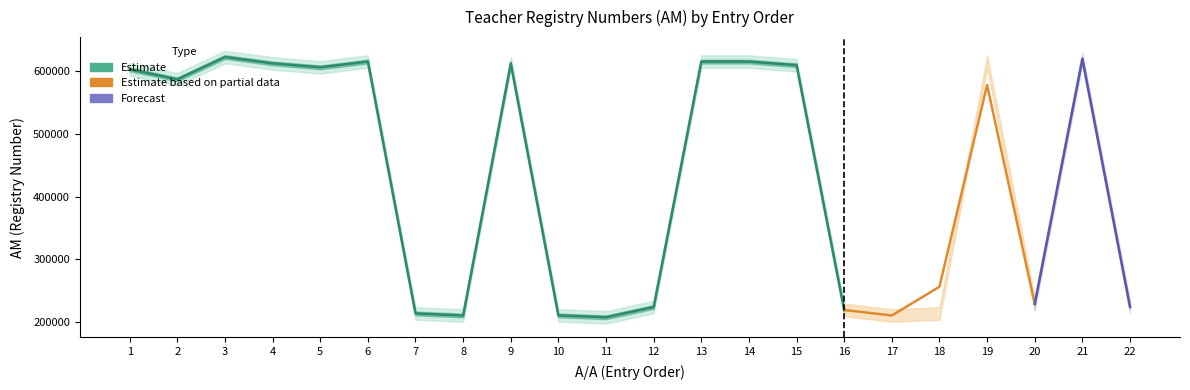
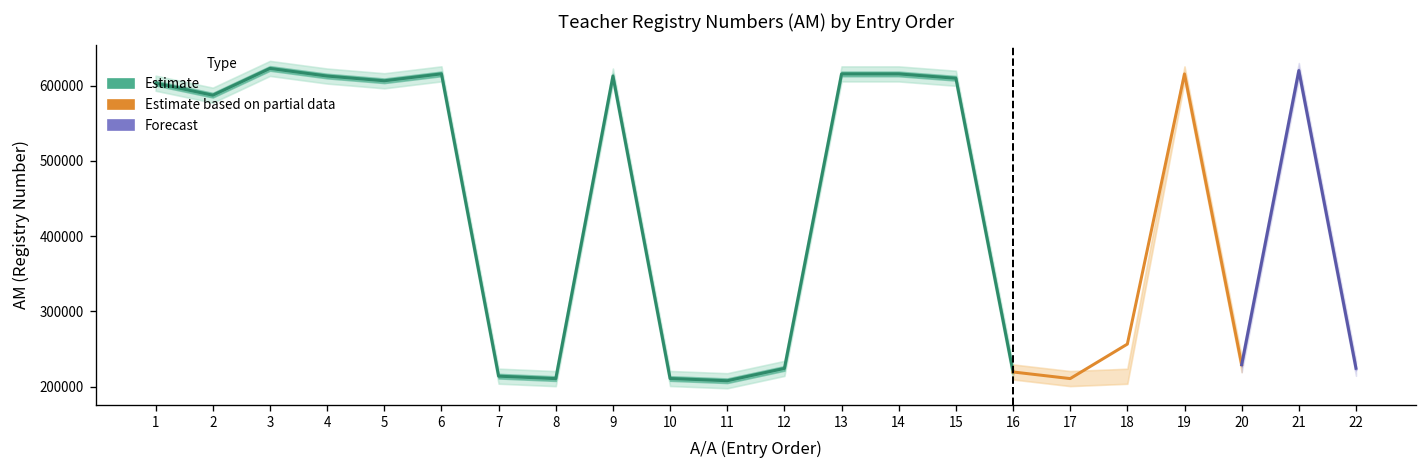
Estimate based on partial data, 19: 580000 -> 620000
